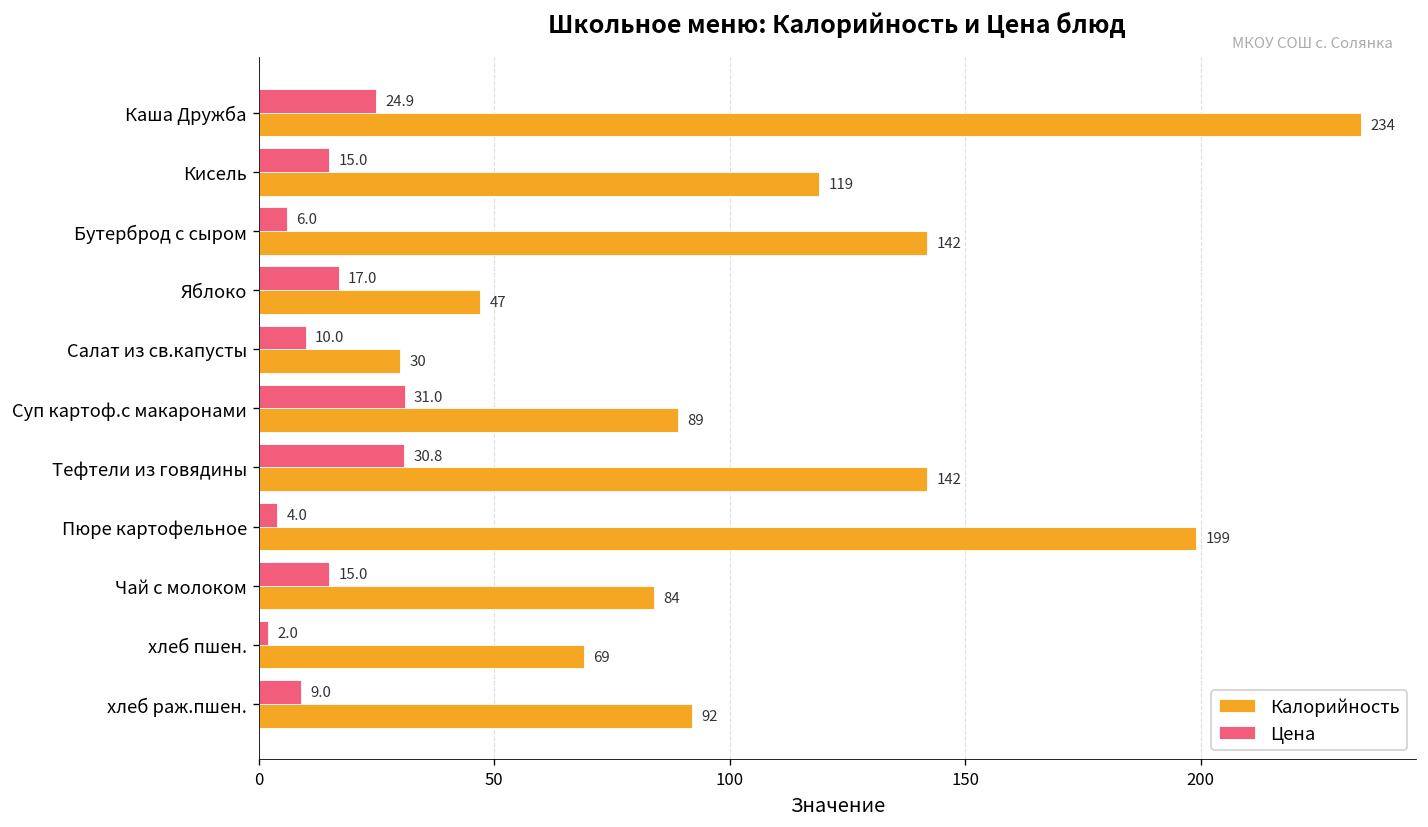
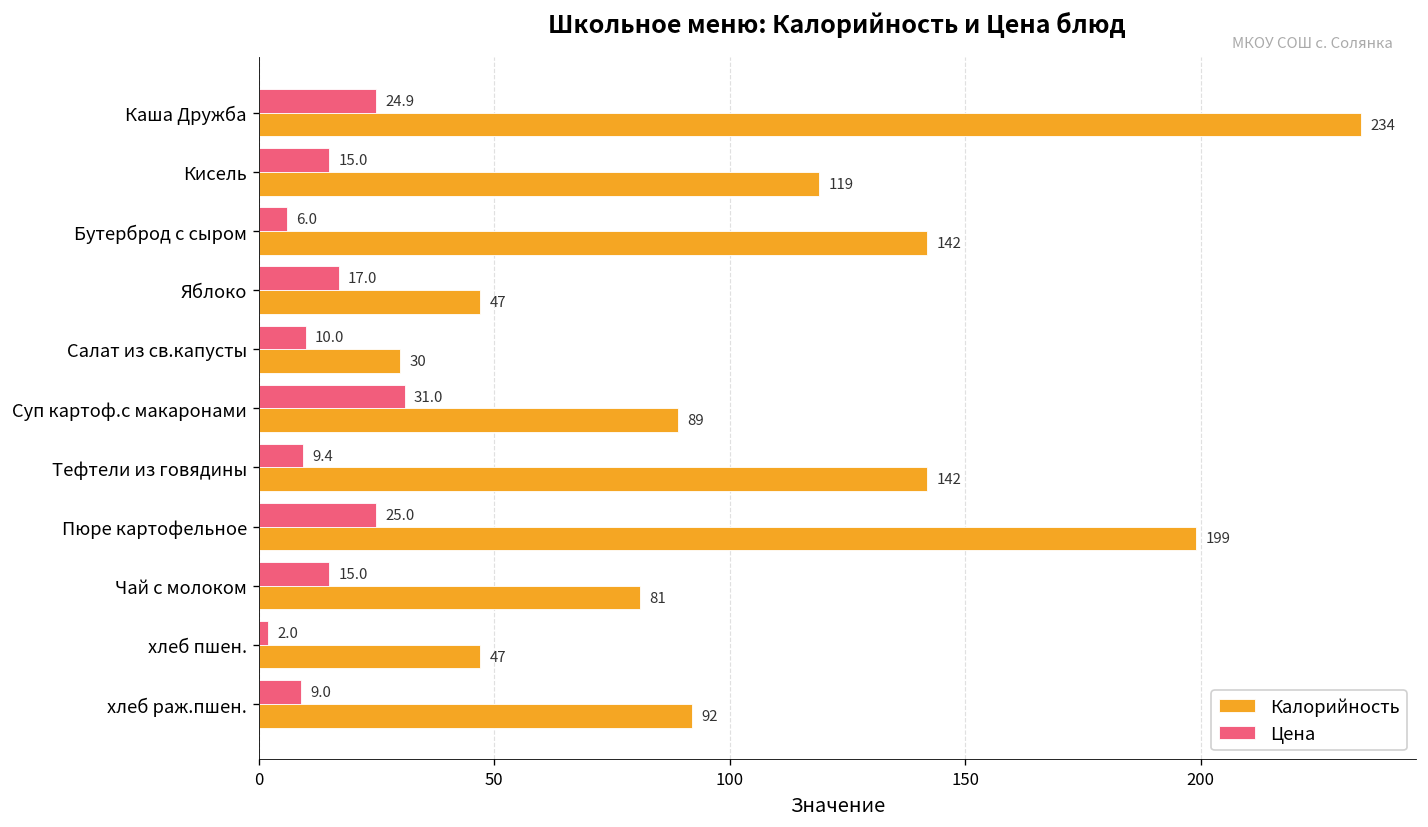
Цена, Тефтели из говядины: 30.8 -> 9.4
Цена, Пюре картофельное: 4.0 -> 25.0
Калорийность, Чай с молоком: 84 -> 81
Калорийность, хлеб пшен.: 69 -> 47
